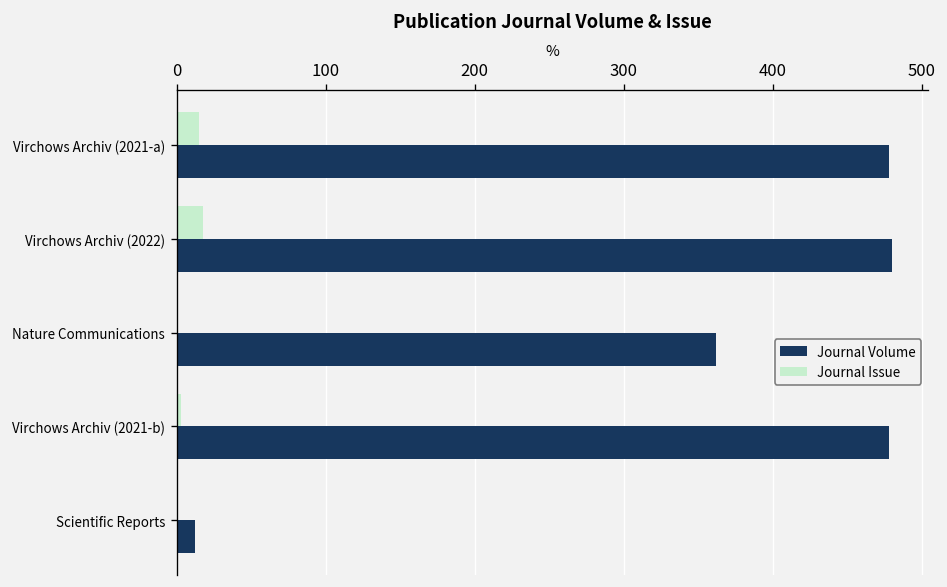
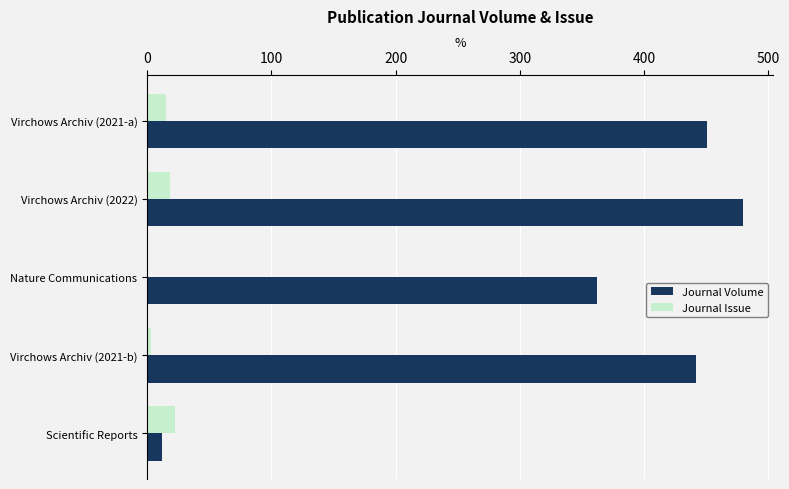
Journal Volume, Virchows Archiv (2021-a): 478 -> 451
Journal Volume, Virchows Archiv (2021-b): 478 -> 442
Journal Issue, Scientific Reports: 1 -> 22
